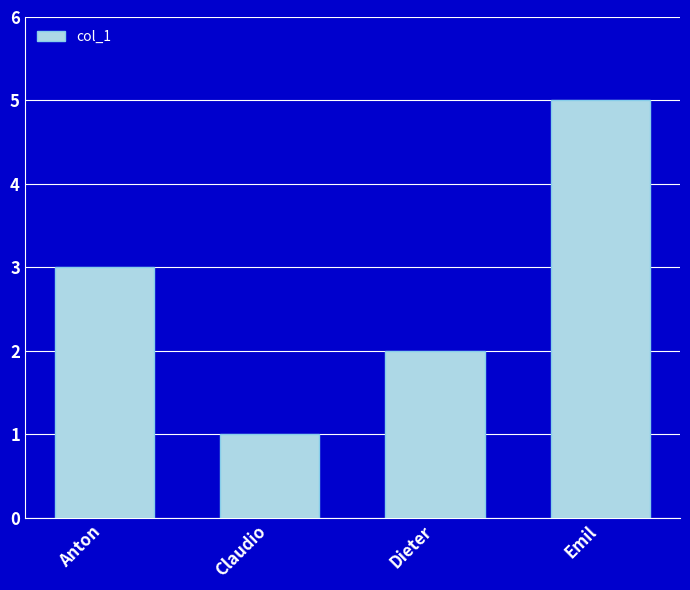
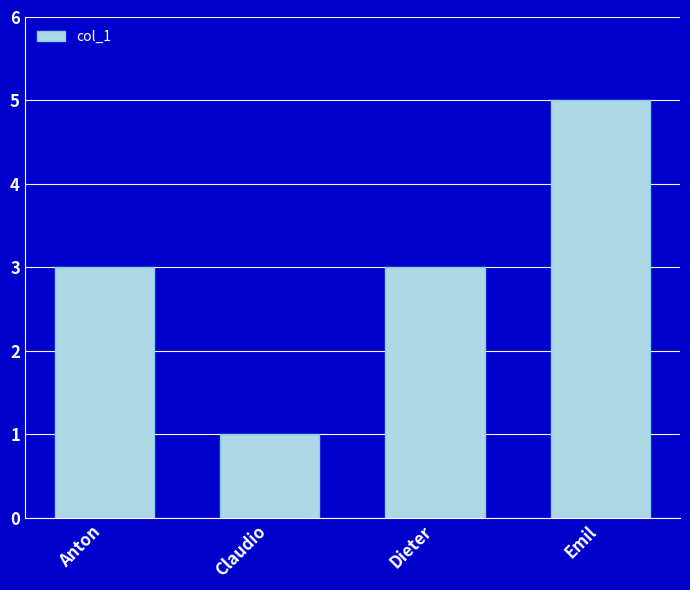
Dieter: 2 -> 3
